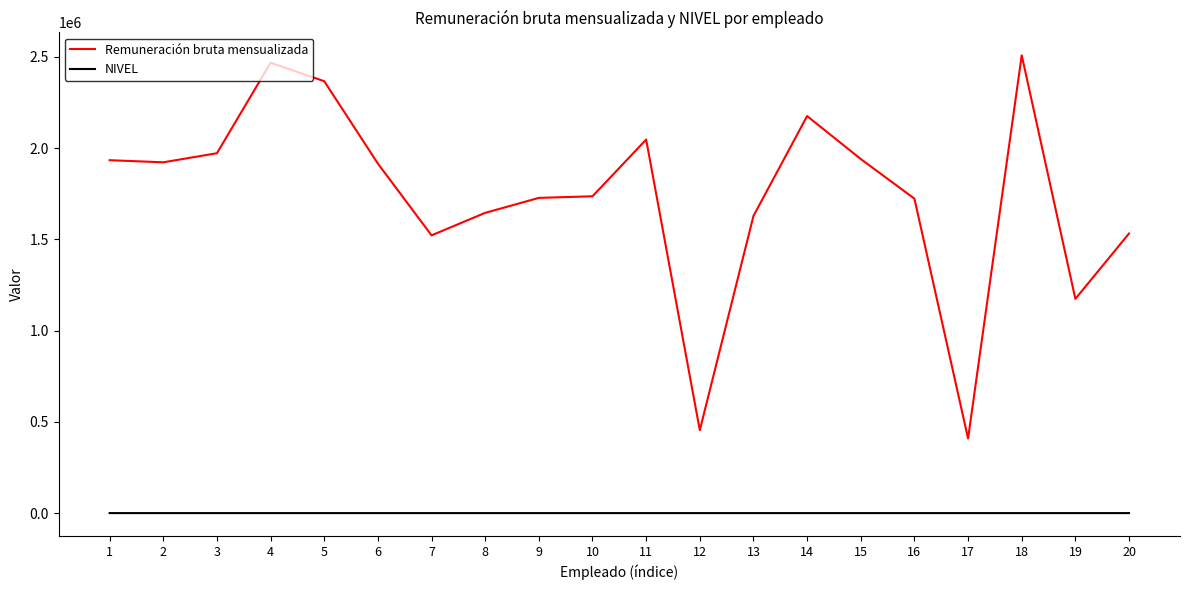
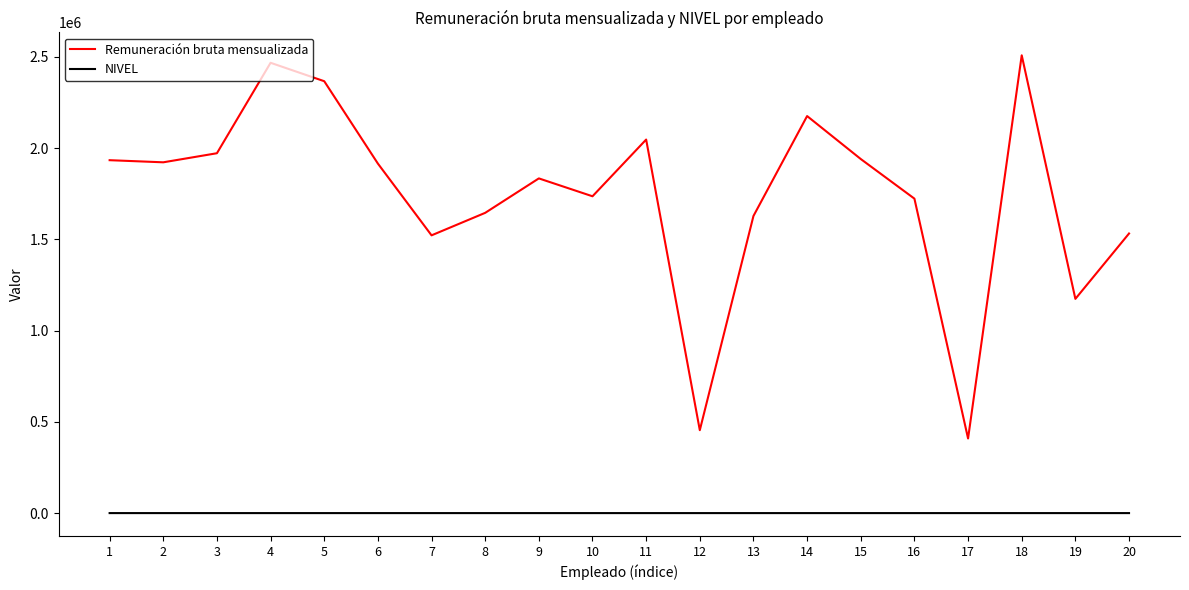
Remuneración bruta mensualizada, 9: 1730000 -> 1830000
